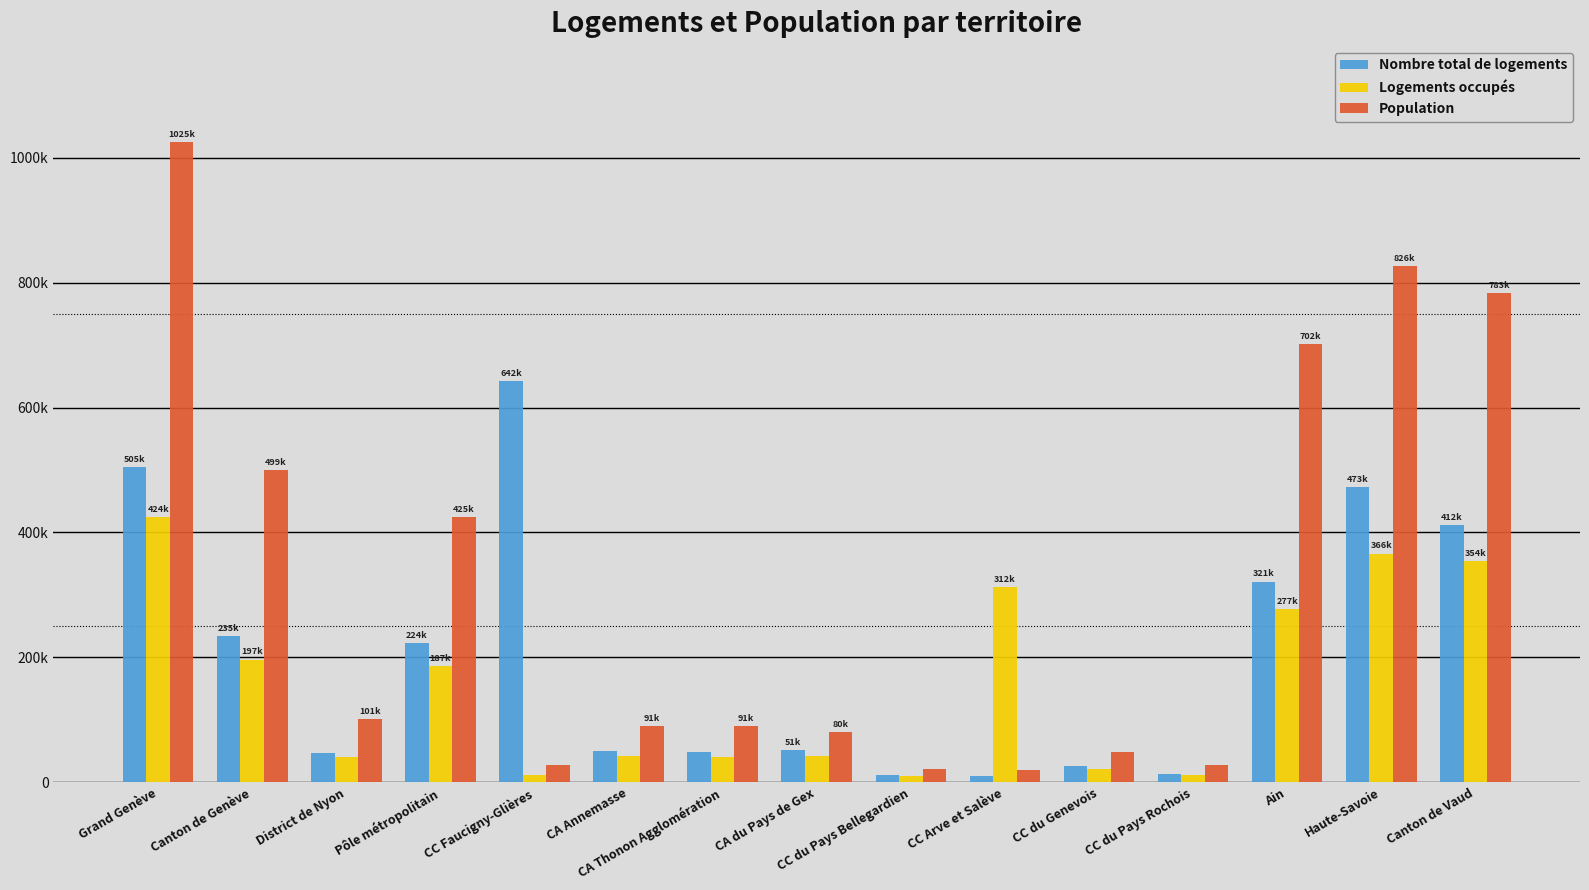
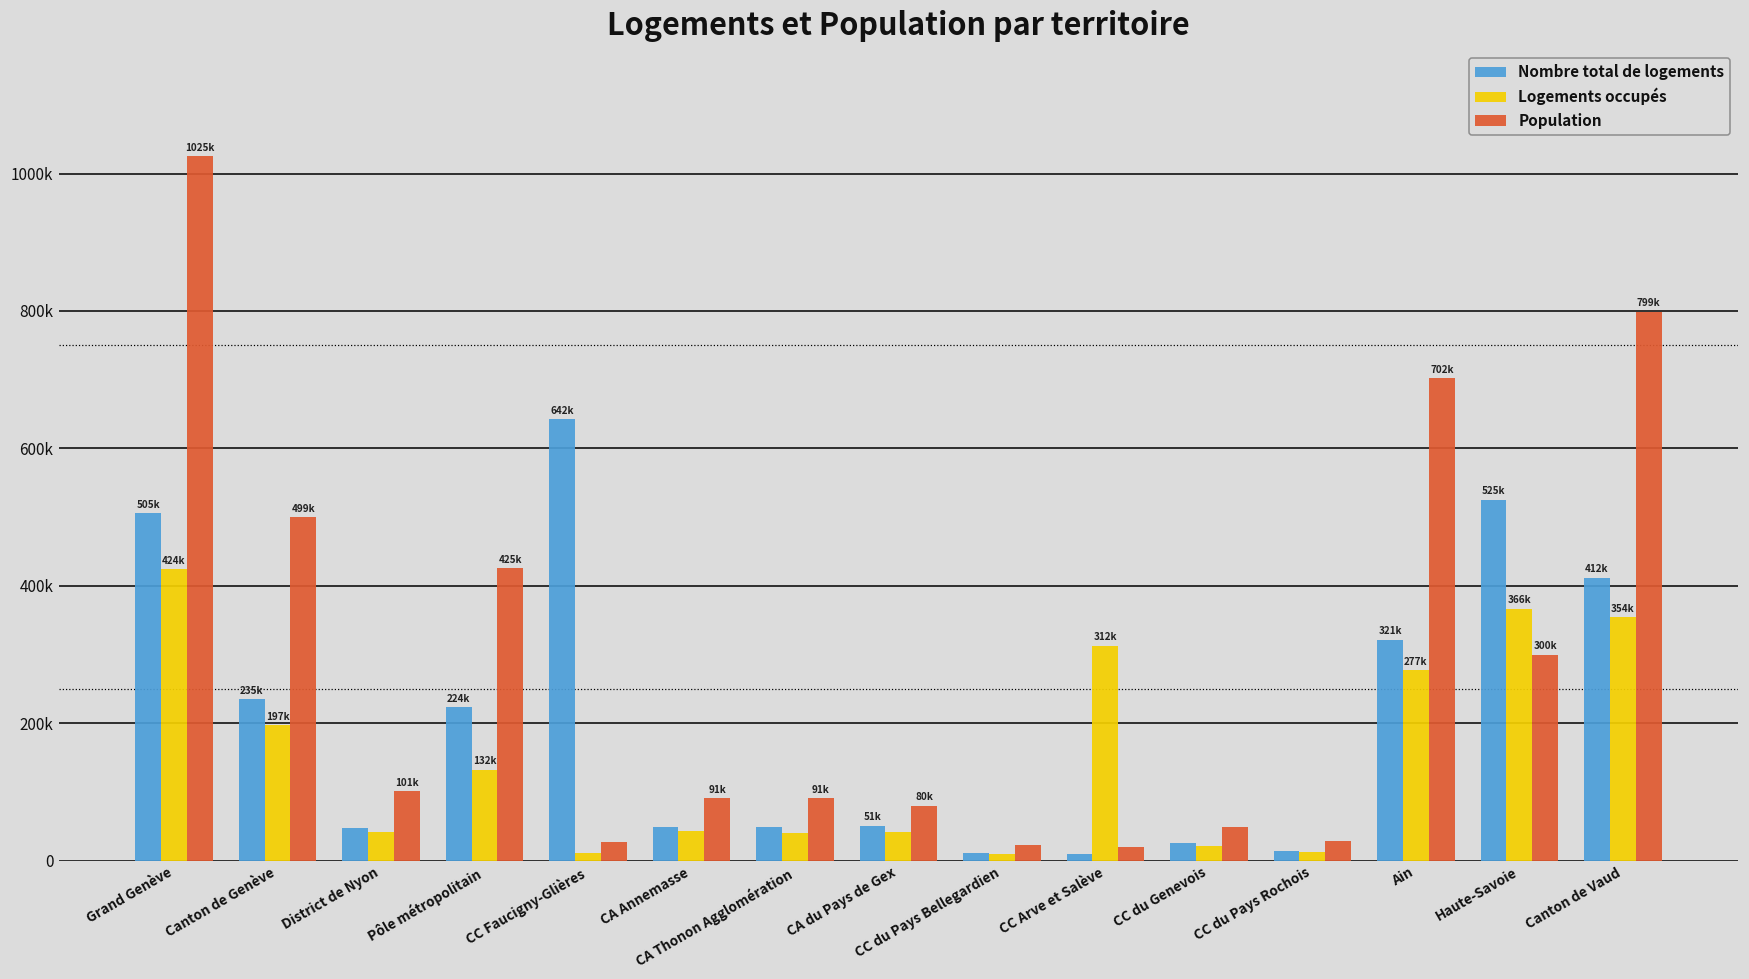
Logements occupés, Pôle métropolitain: 187k -> 132k
Nombre total de logements, Haute-Savoie: 473k -> 525k
Population, Haute-Savoie: 826k -> 300k
Population, Canton de Vaud: 783k -> 799k
